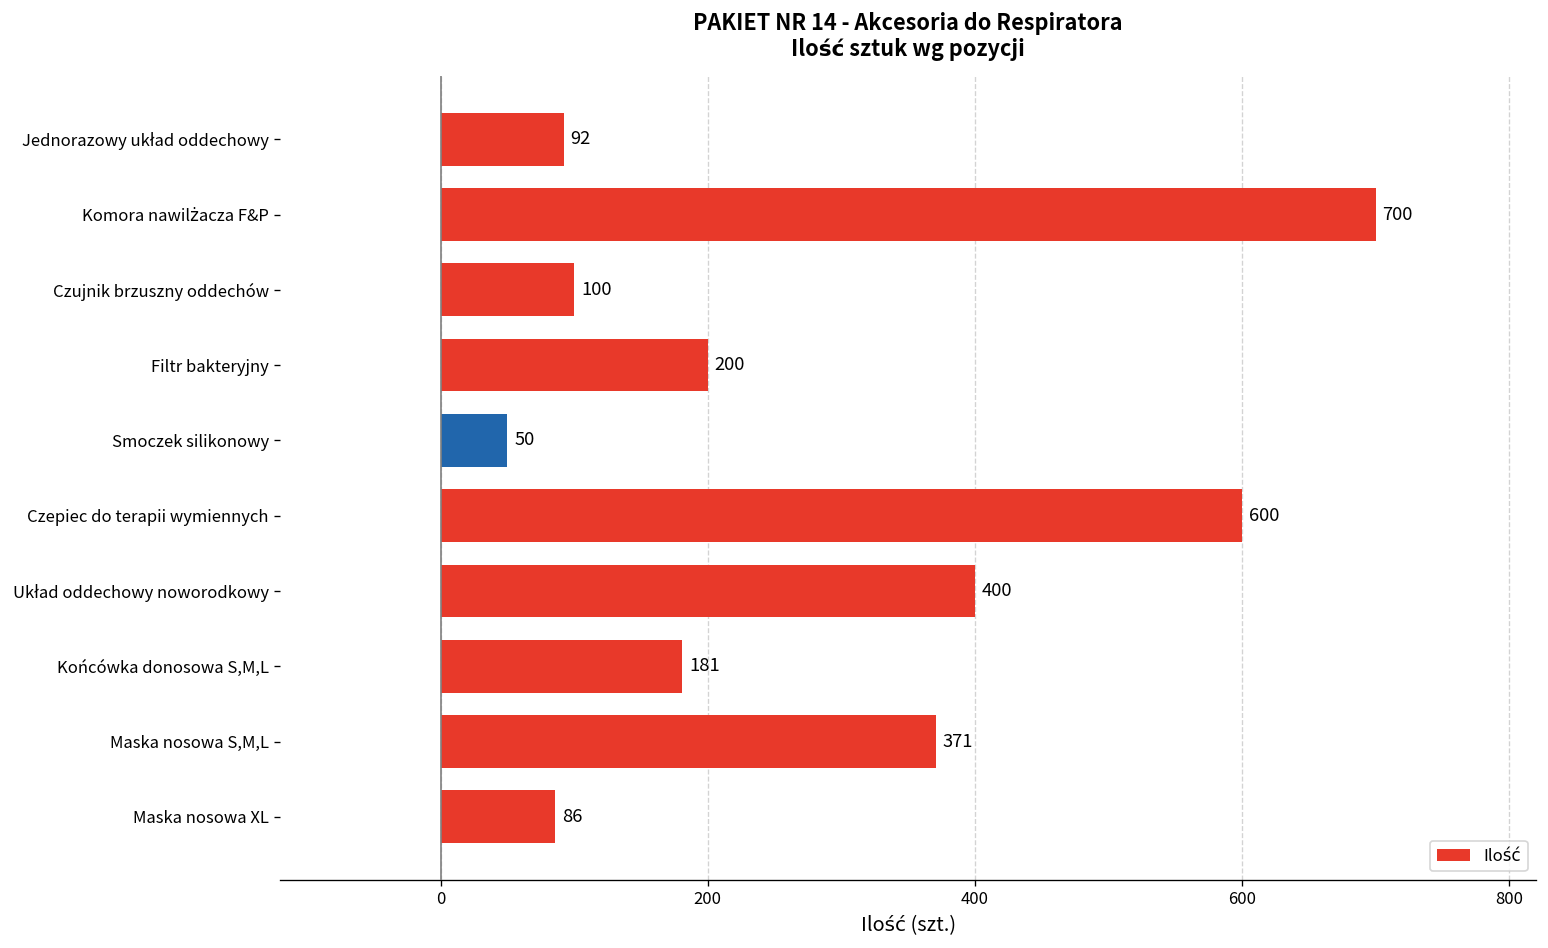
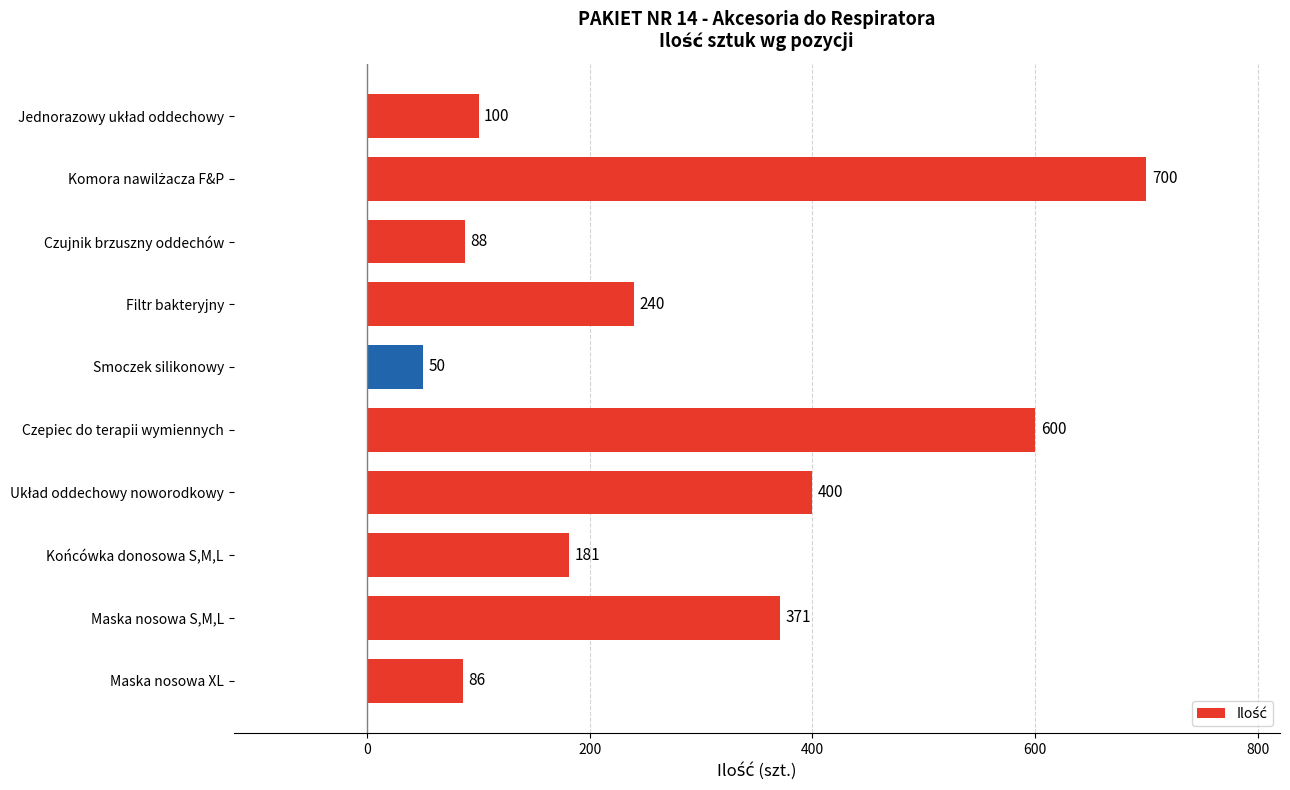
Jednorazowy układ oddechowy: 92 -> 100
Czujnik brzuszny oddechów: 100 -> 88
Filtr bakteryjny: 200 -> 240
